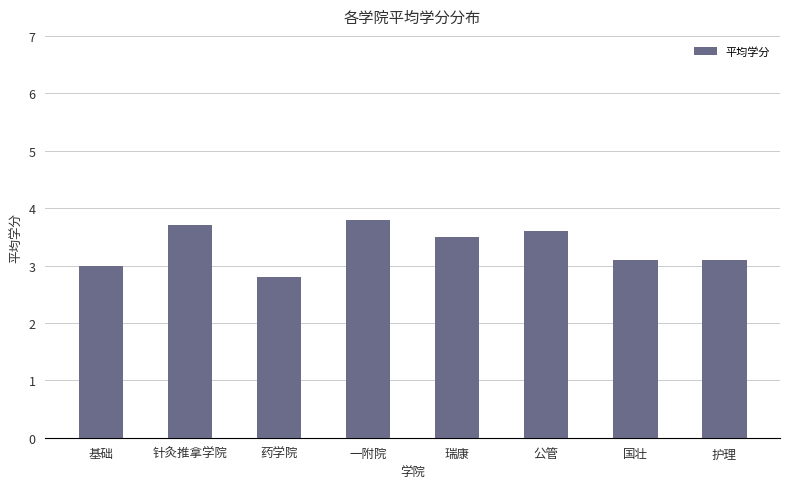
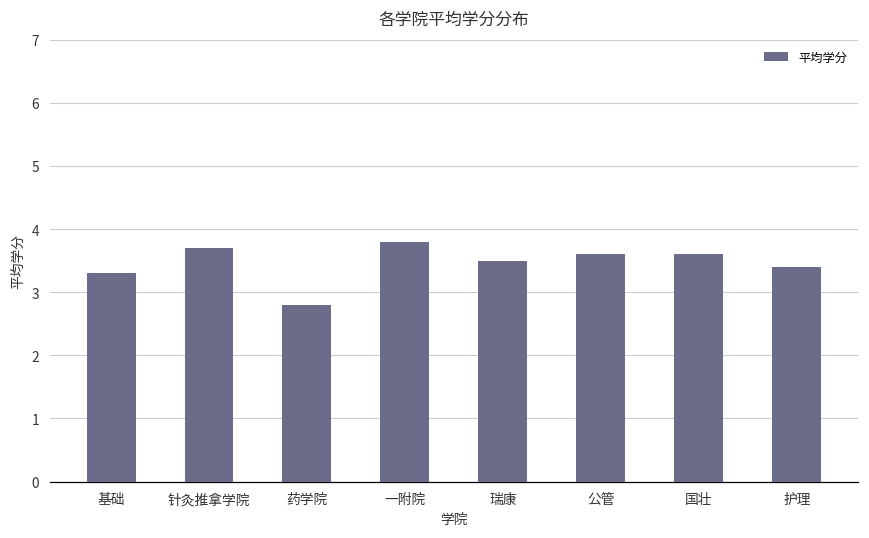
基础: 3.0 -> 3.3
国壮: 3.1 -> 3.6
护理: 3.1 -> 3.4
